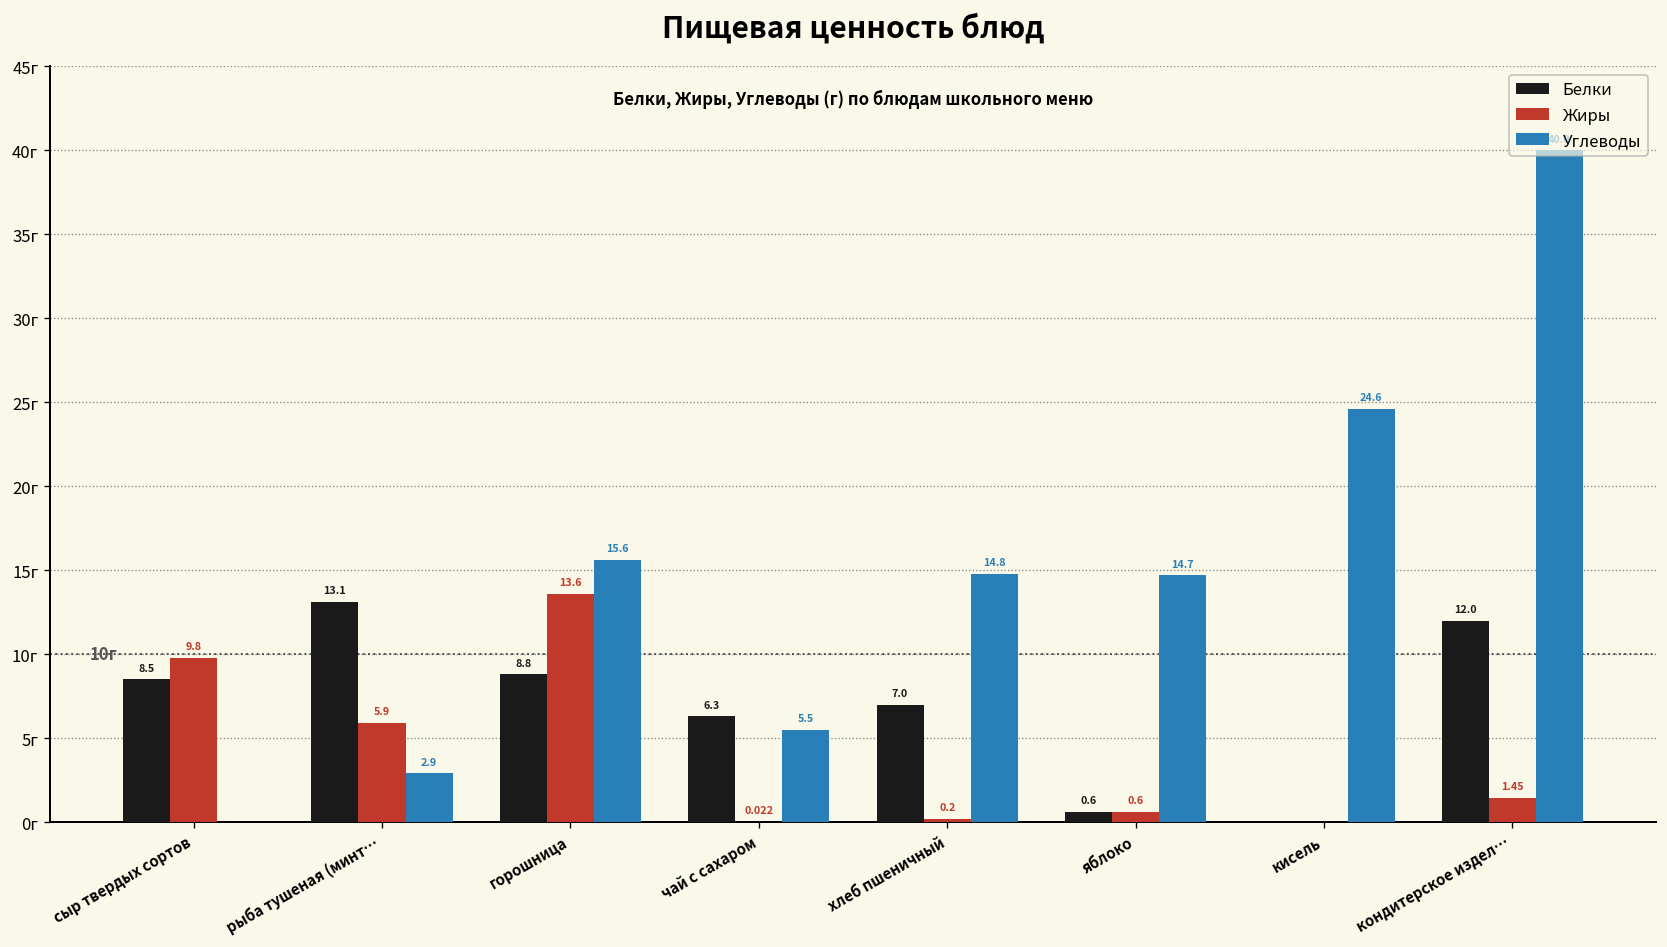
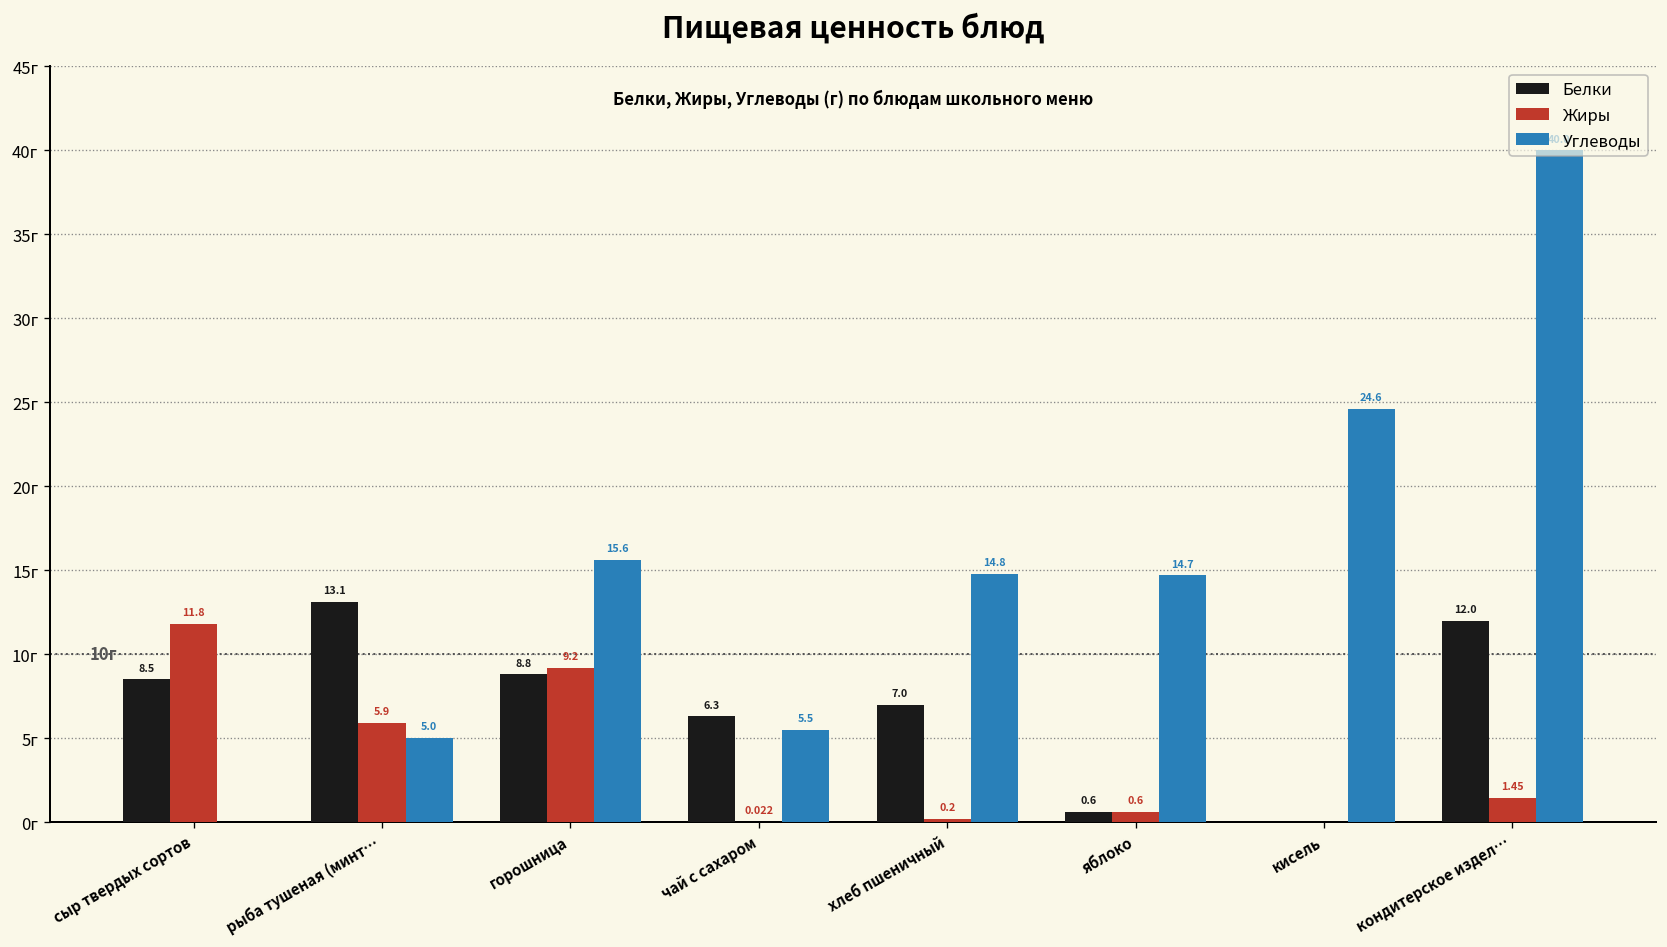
Жиры, сыр твердых сортов: 9.8 -> 11.8
Углеводы, рыба тушеная (минт…: 2.9 -> 5.0
Жиры, горошница: 13.6 -> 9.2
